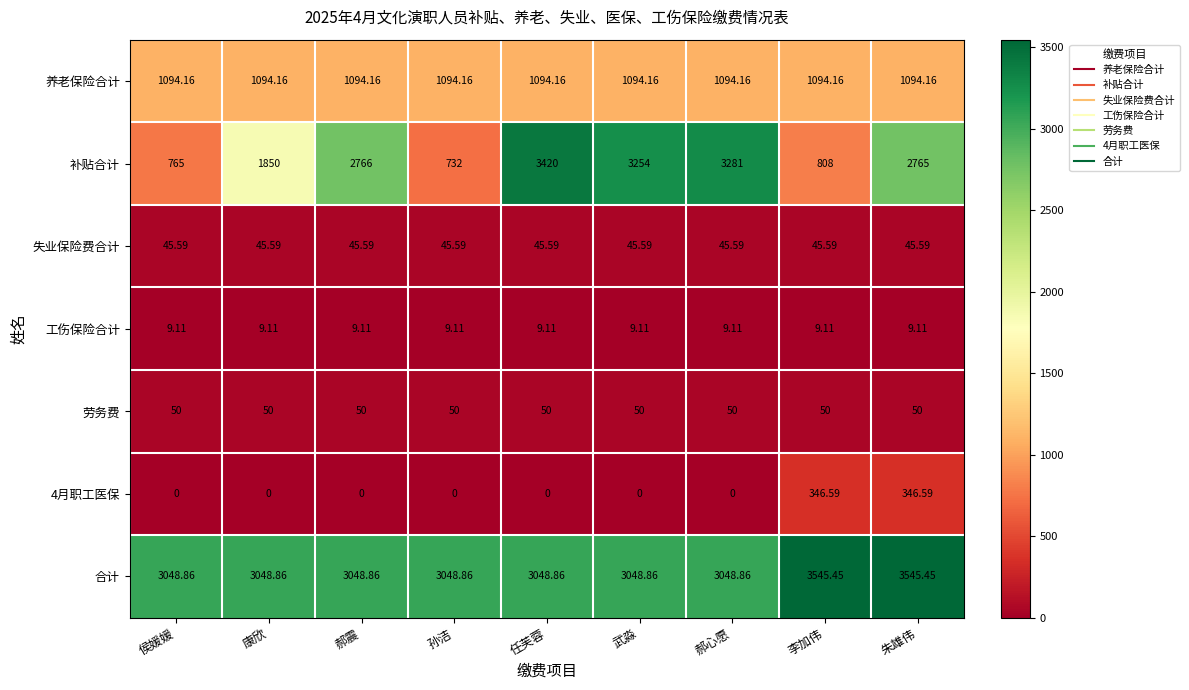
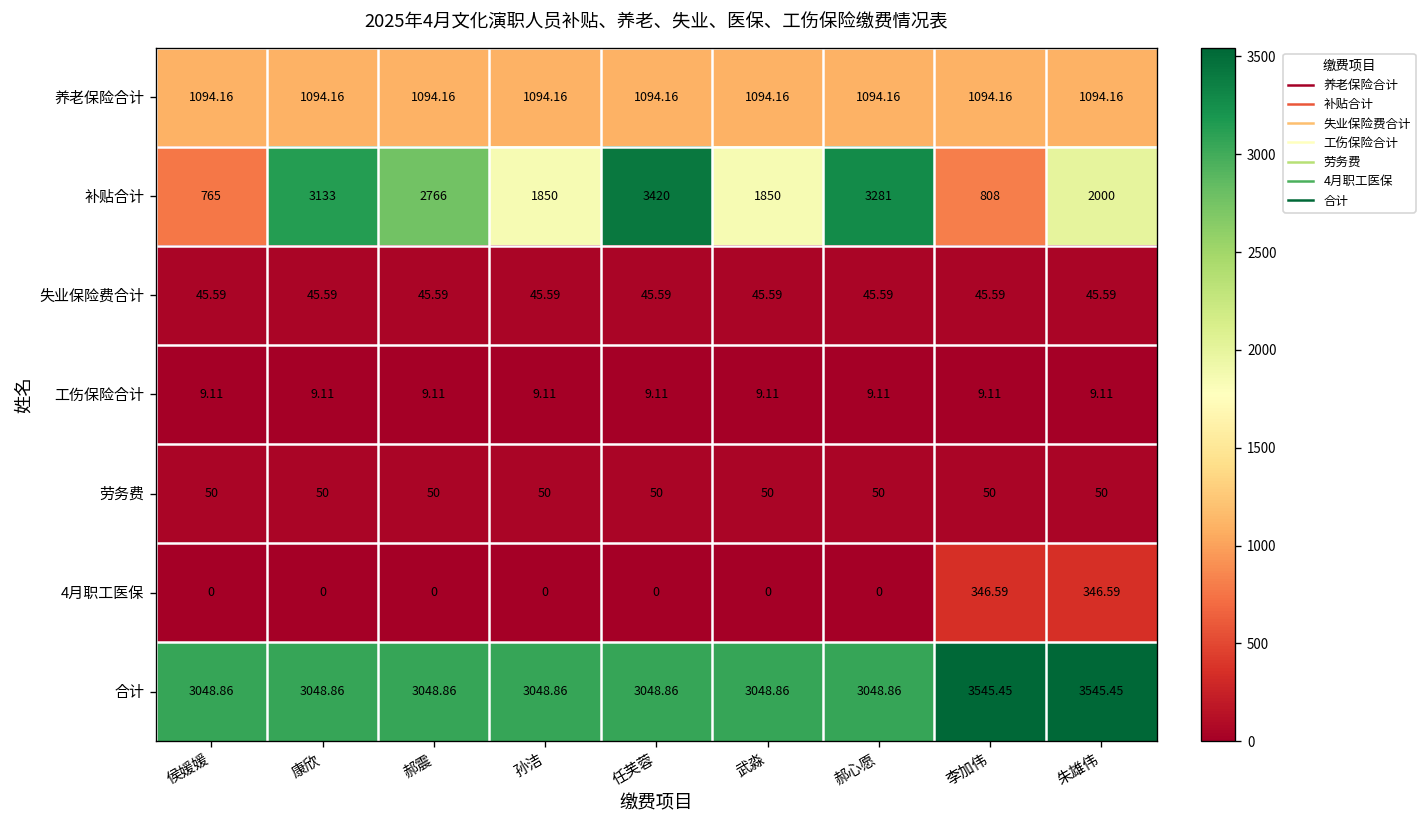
补贴合计, 康欣: 1850 -> 3133
补贴合计, 孙洁: 732 -> 1850
补贴合计, 武淼: 3254 -> 1850
补贴合计, 朱雄伟: 2765 -> 2000
